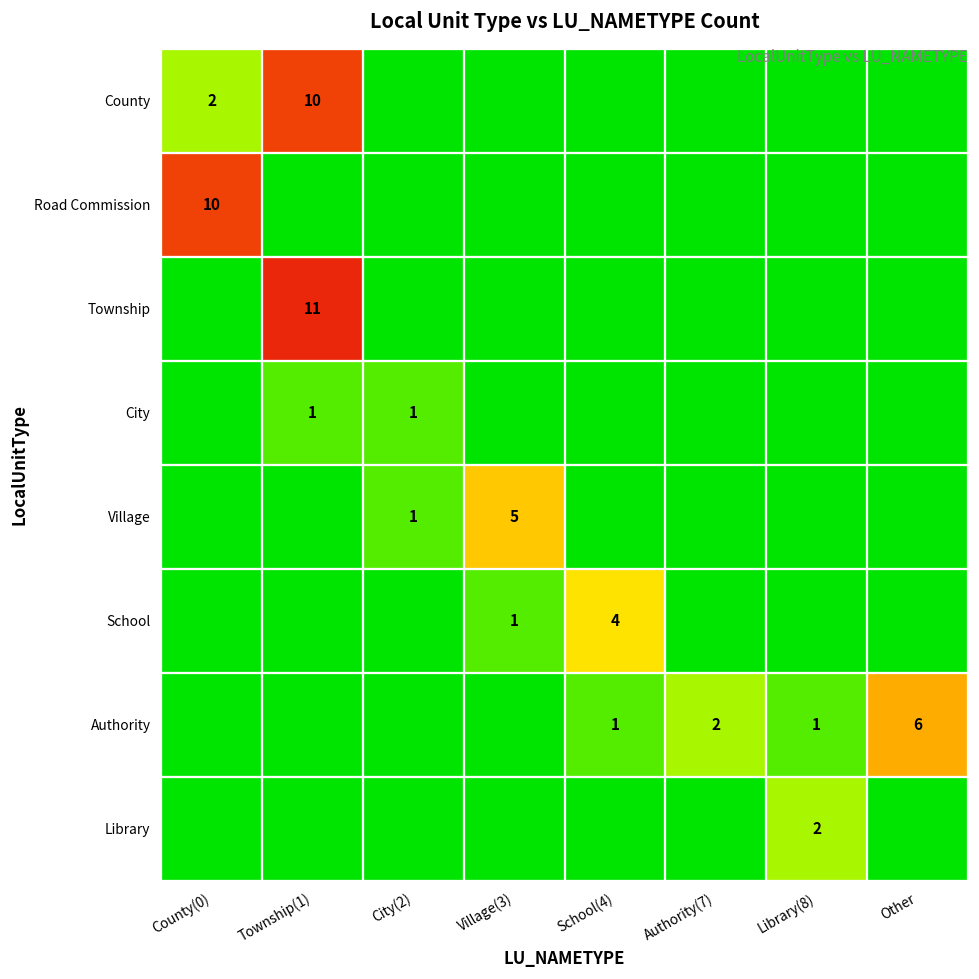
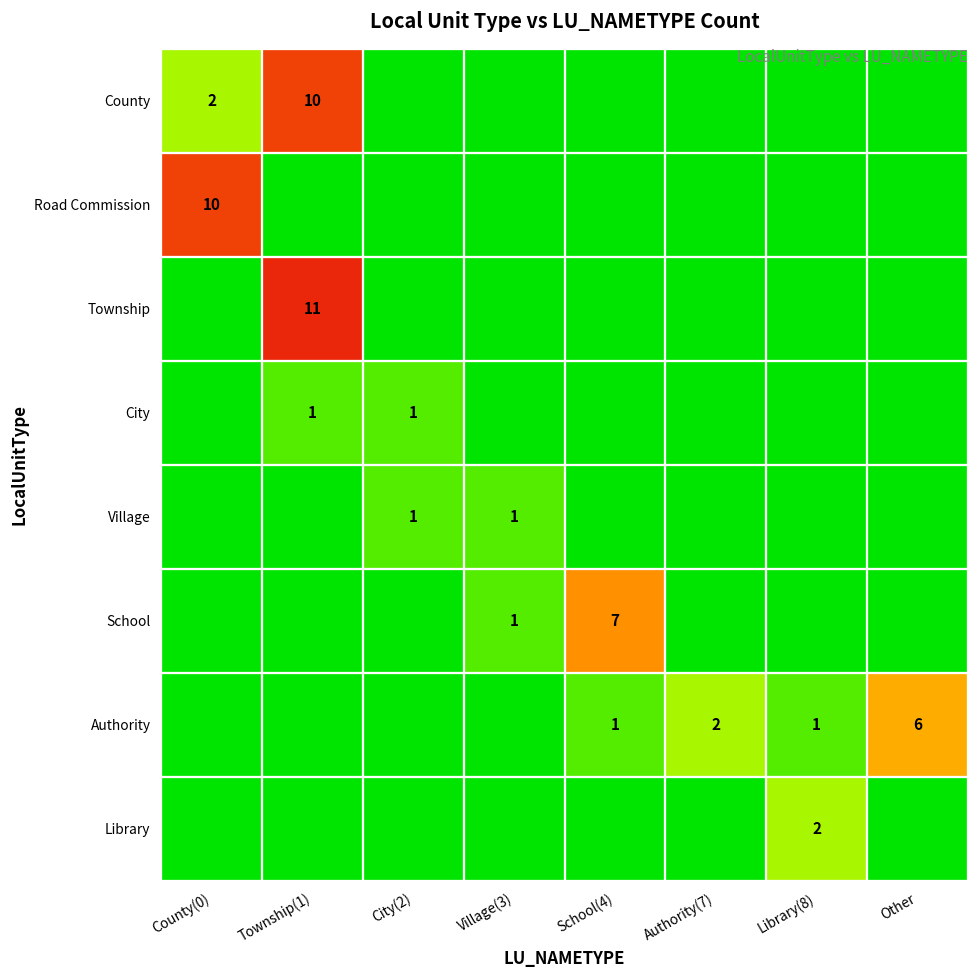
Village, Village(3): 5 -> 1
School, School(4): 4 -> 7
